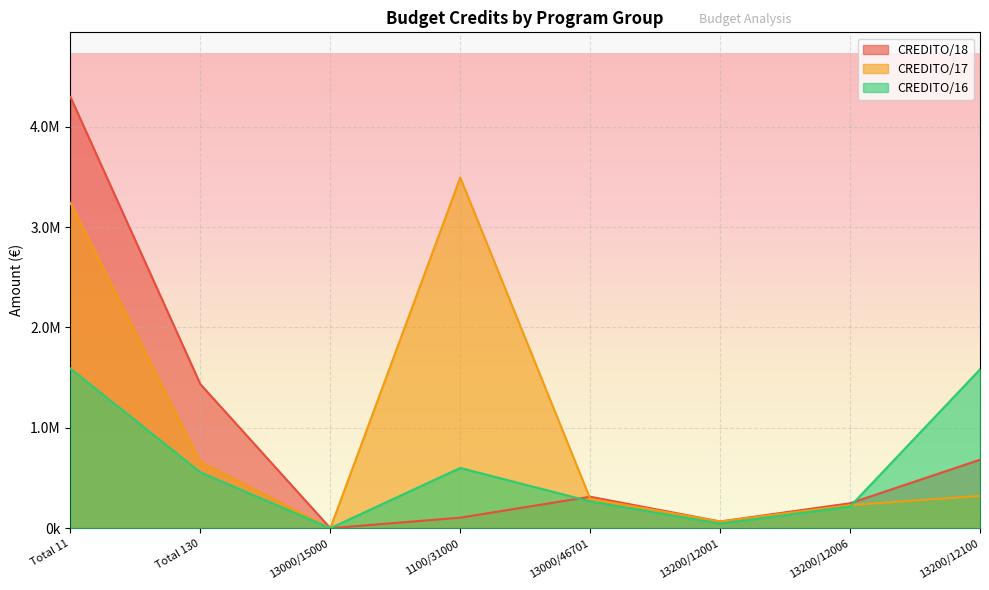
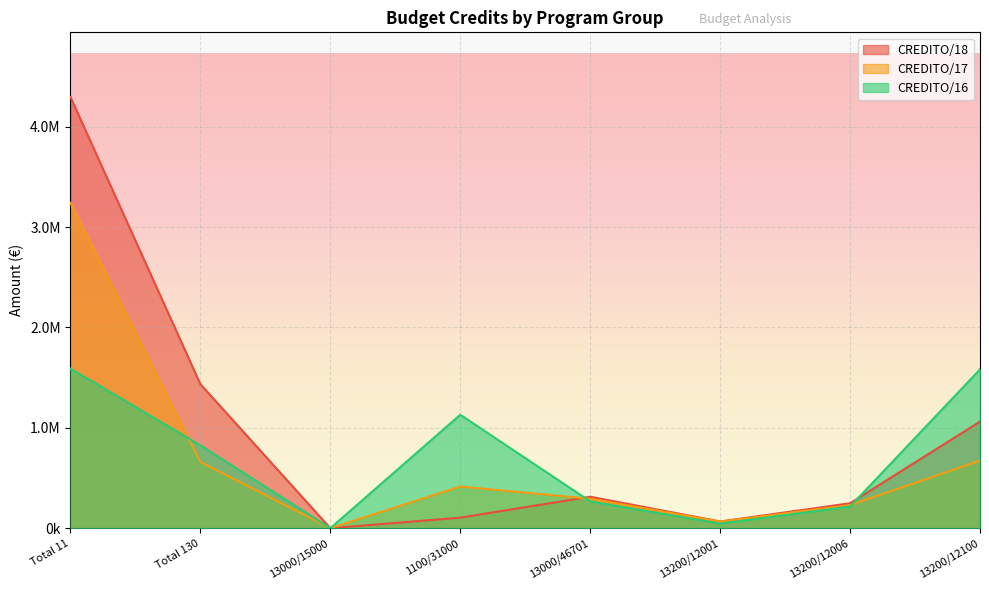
CREDITO/16, Total 130: 560000 -> 830000
CREDITO/17, 1100/31000: 3490000 -> 420000
CREDITO/16, 1100/31000: 600000 -> 1130000
CREDITO/18, 13200/12100: 680000 -> 1060000
CREDITO/17, 13200/12100: 320000 -> 670000
